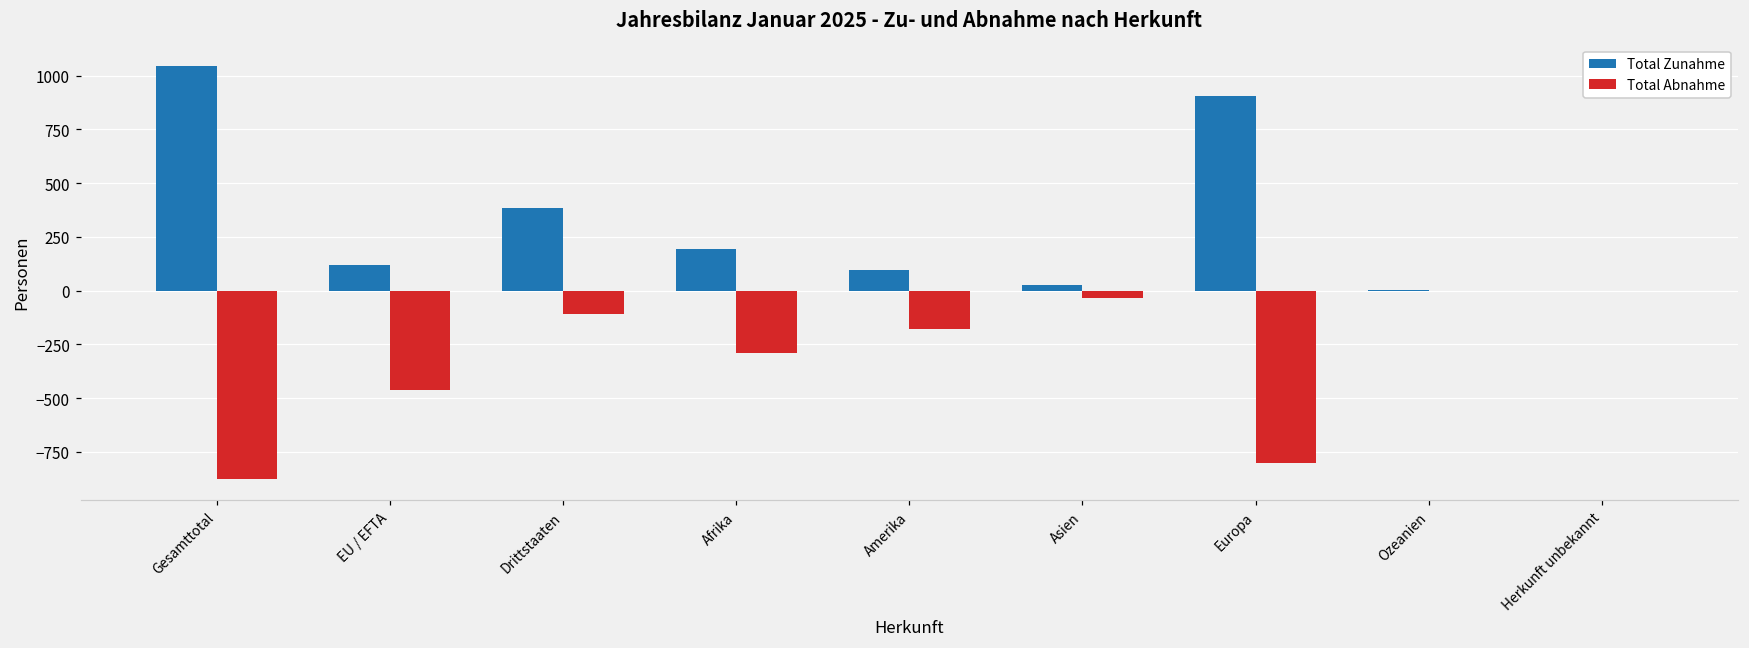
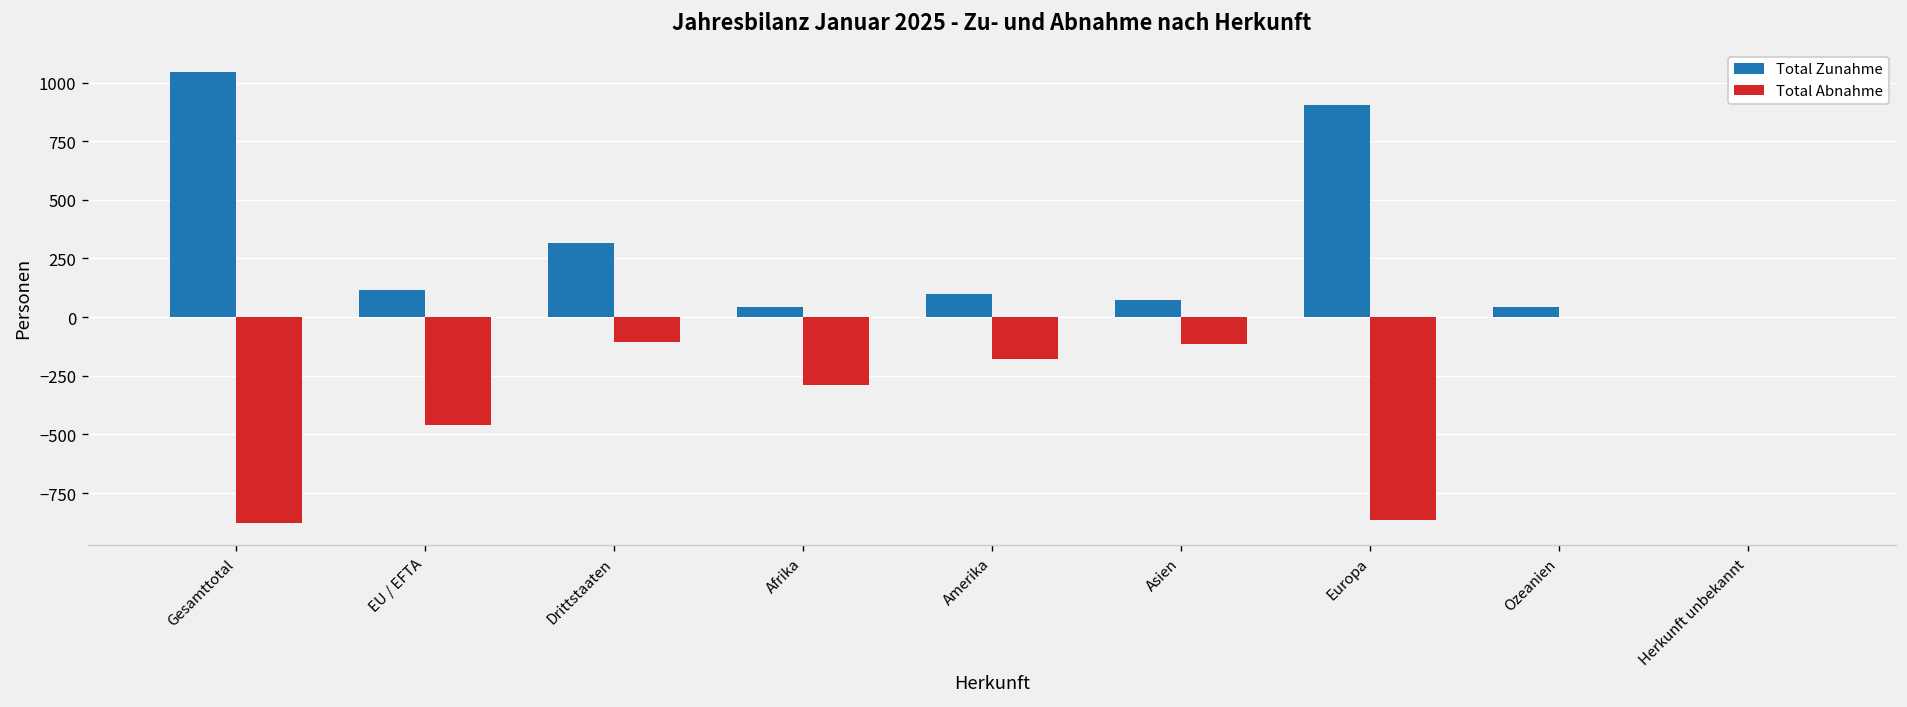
Total Zunahme, Drittstaaten: 380 -> 310
Total Zunahme, Afrika: 200 -> 50
Total Zunahme, Asien: 20 -> 70
Total Abnahme, Asien: -40 -> -110
Total Abnahme, Europa: -800 -> -860
Total Zunahme, Ozeanien: 0 -> 40
